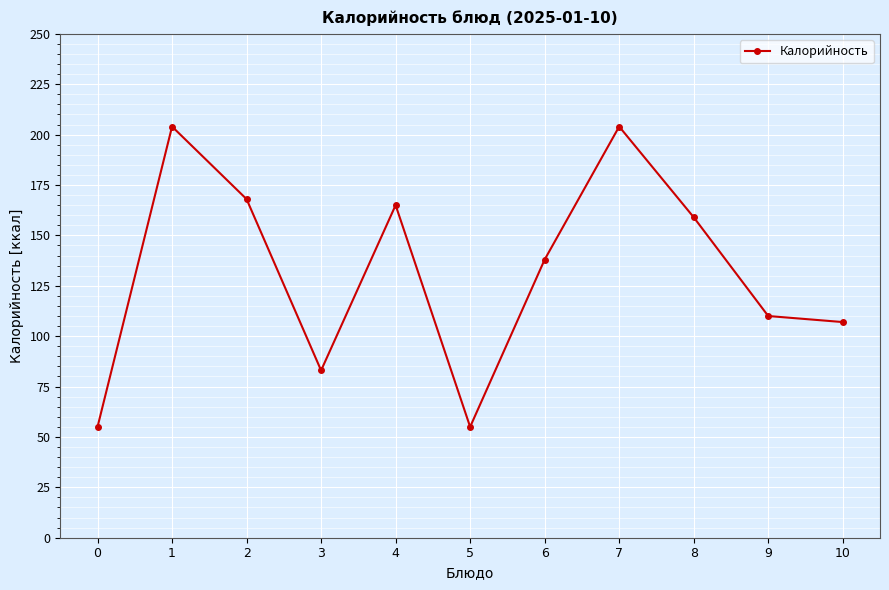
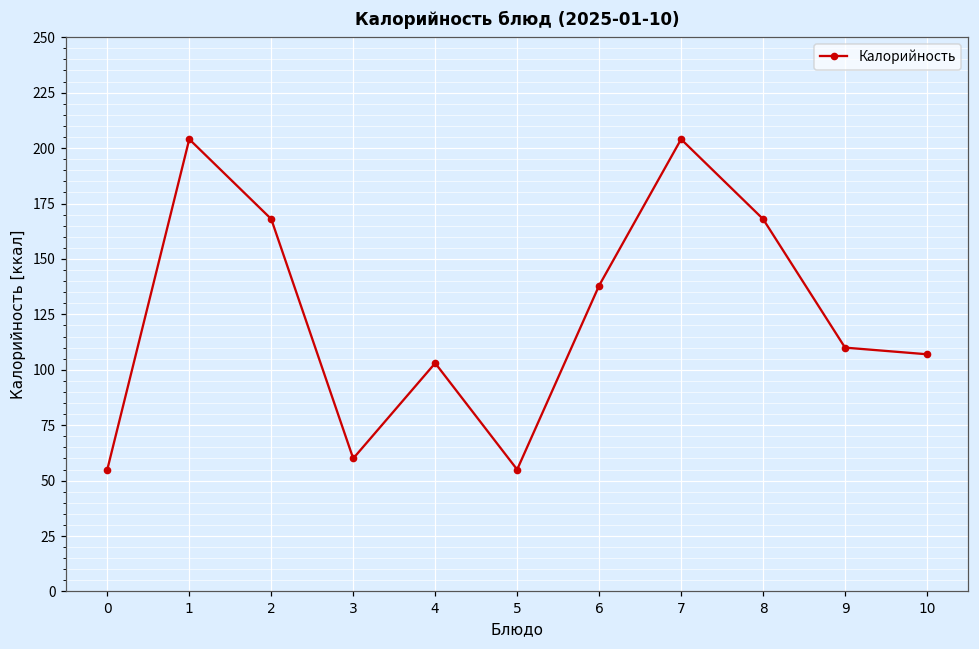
3: 83 -> 60
4: 165 -> 103
8: 159 -> 168
